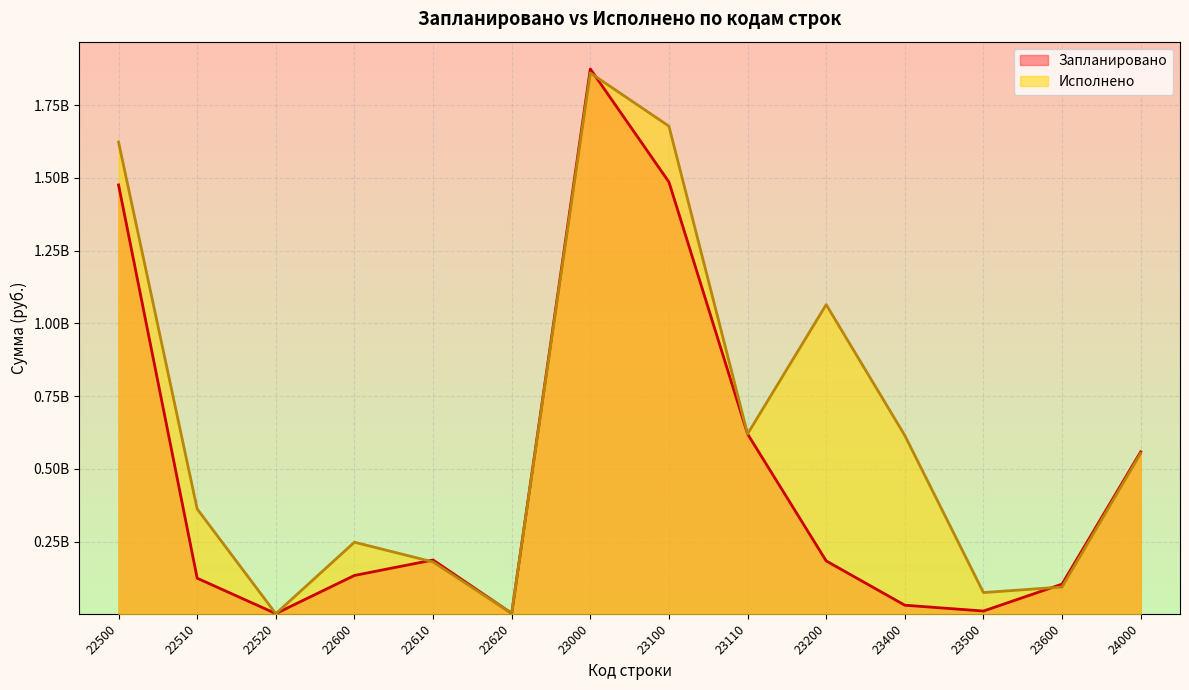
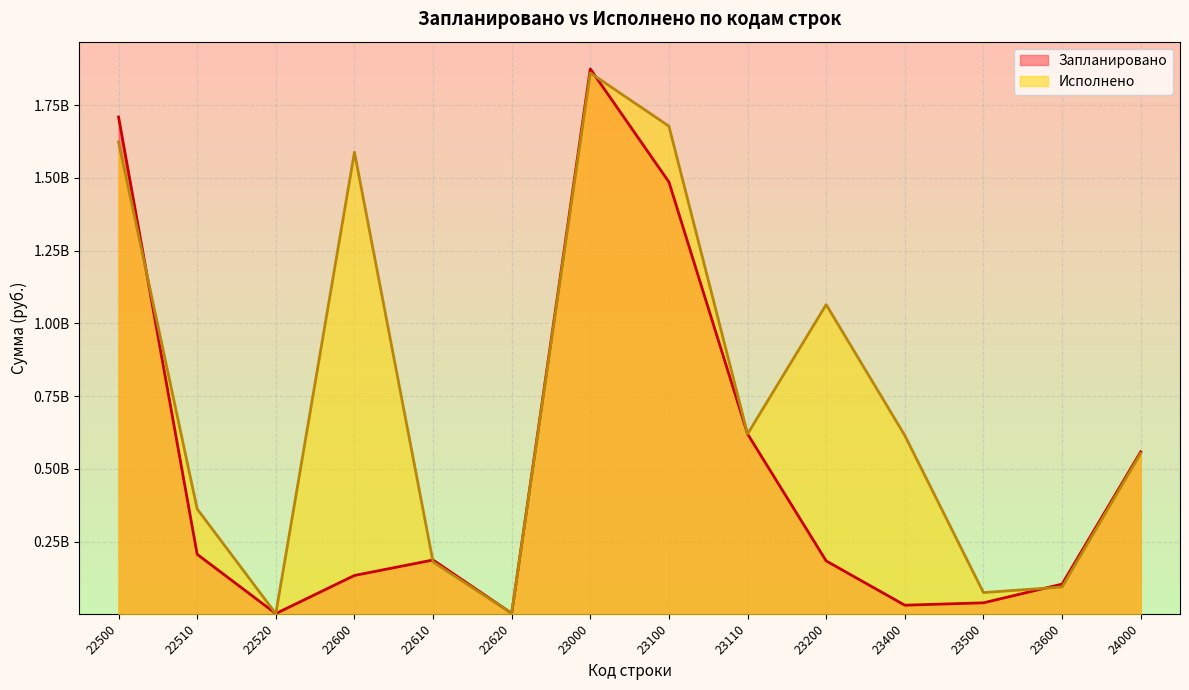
Запланировано, 22500: 1480000000 -> 1710000000
Запланировано, 22510: 120000000 -> 210000000
Исполнено, 22600: 250000000 -> 1590000000
Запланировано, 23500: 10000000 -> 40000000
